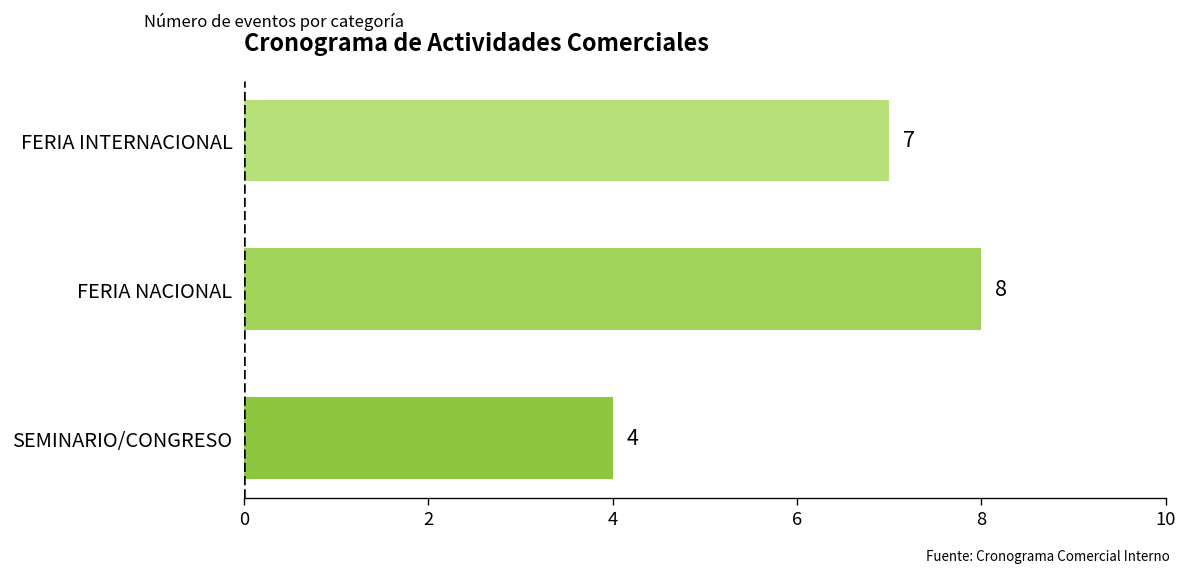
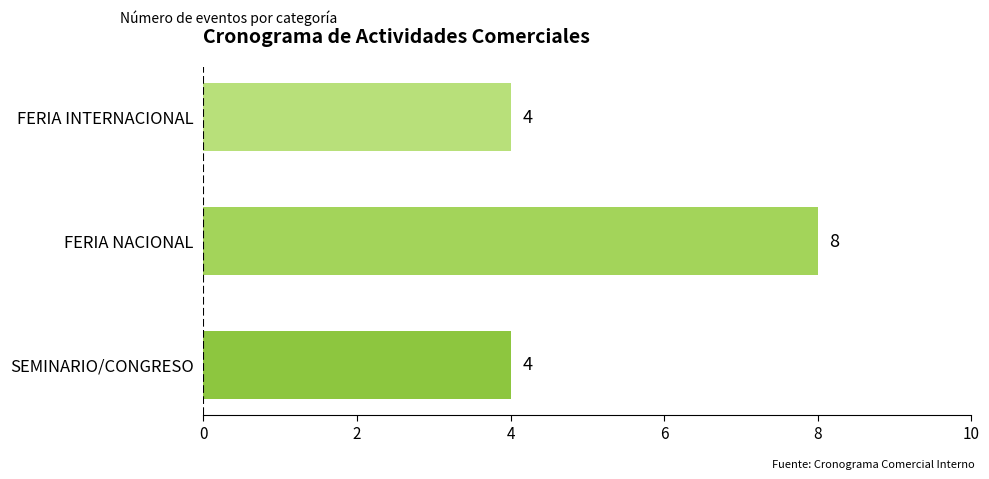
FERIA INTERNACIONAL: 7 -> 4
